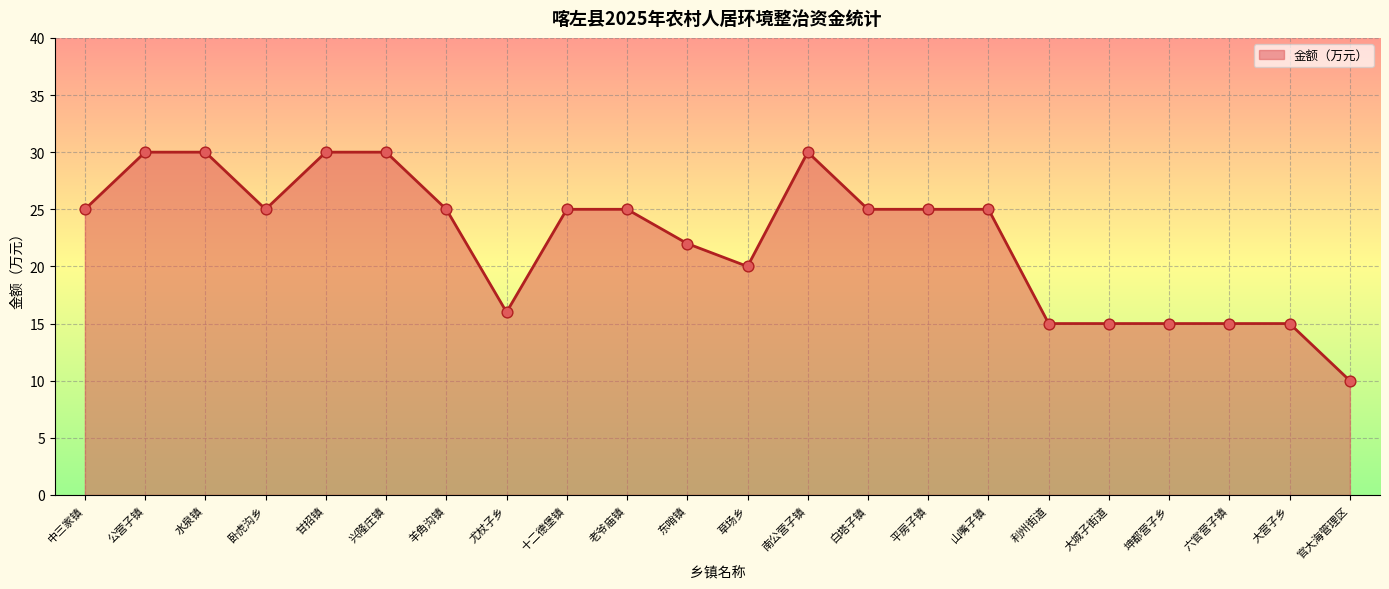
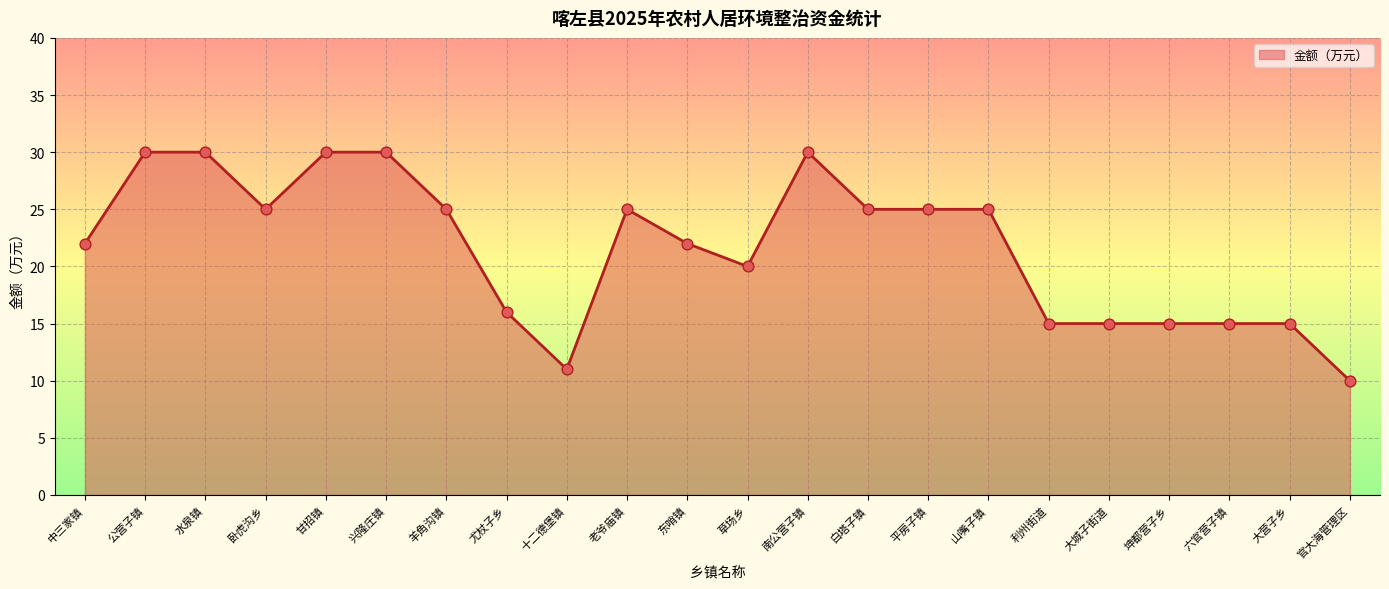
中三家镇: 25 -> 22
十二德堡镇: 25 -> 11
